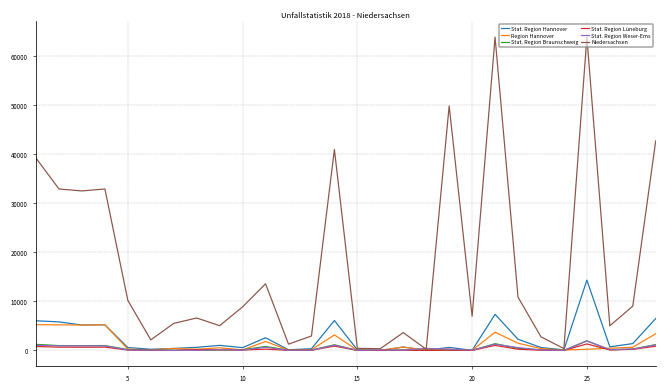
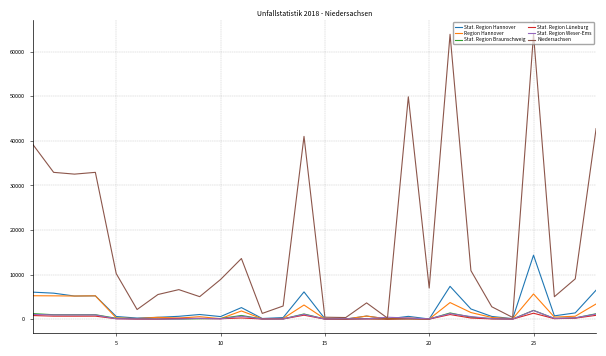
Region Hannover, 25: 0 -> 6000
